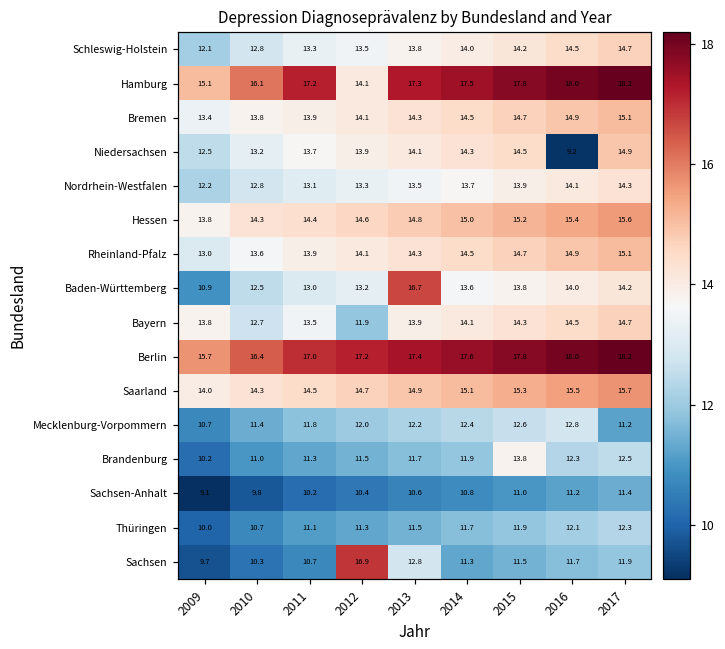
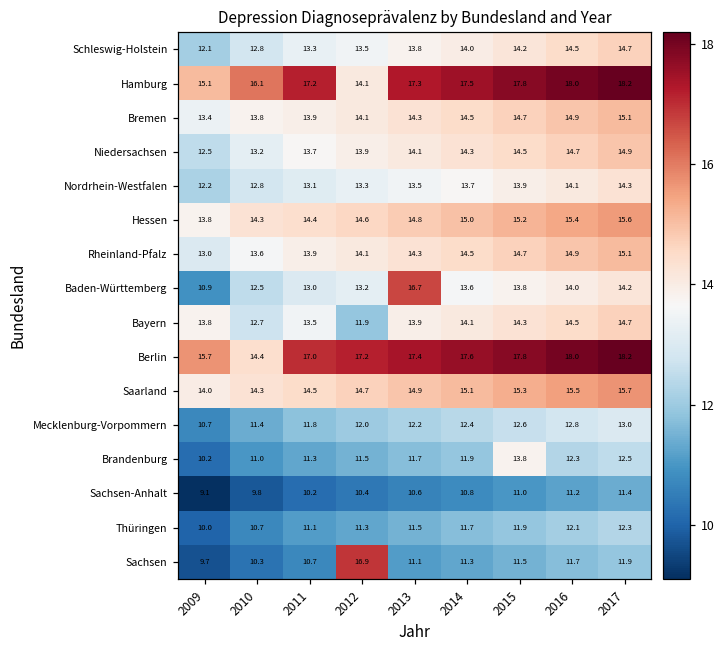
Niedersachsen, 2016: 9.2 -> 14.7
Berlin, 2010: 16.4 -> 14.4
Mecklenburg-Vorpommern, 2017: 11.2 -> 13.0
Sachsen, 2013: 12.8 -> 11.1
